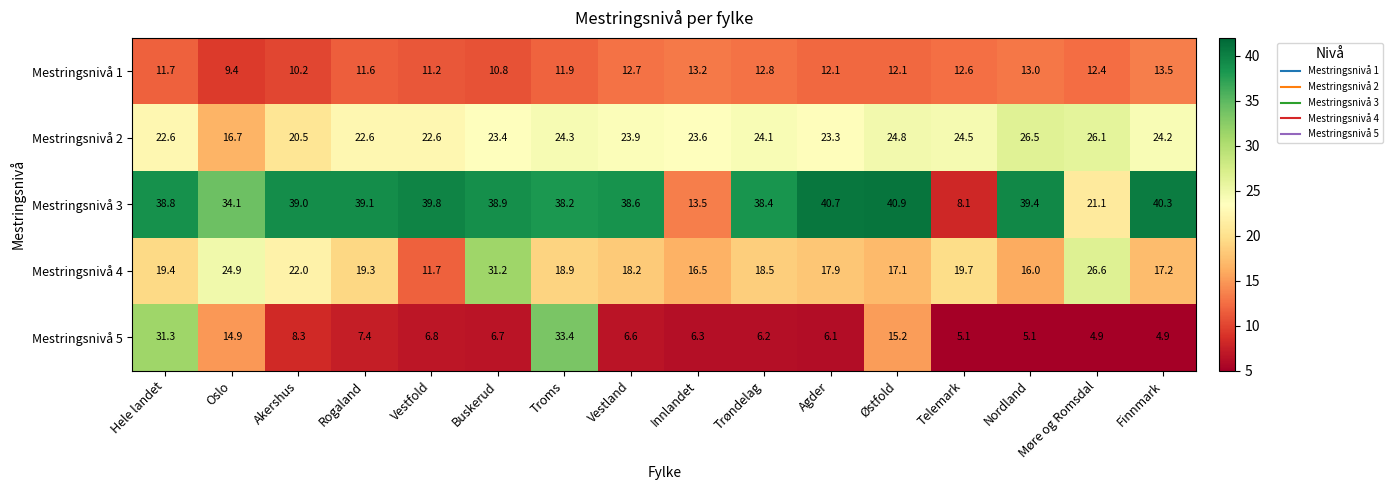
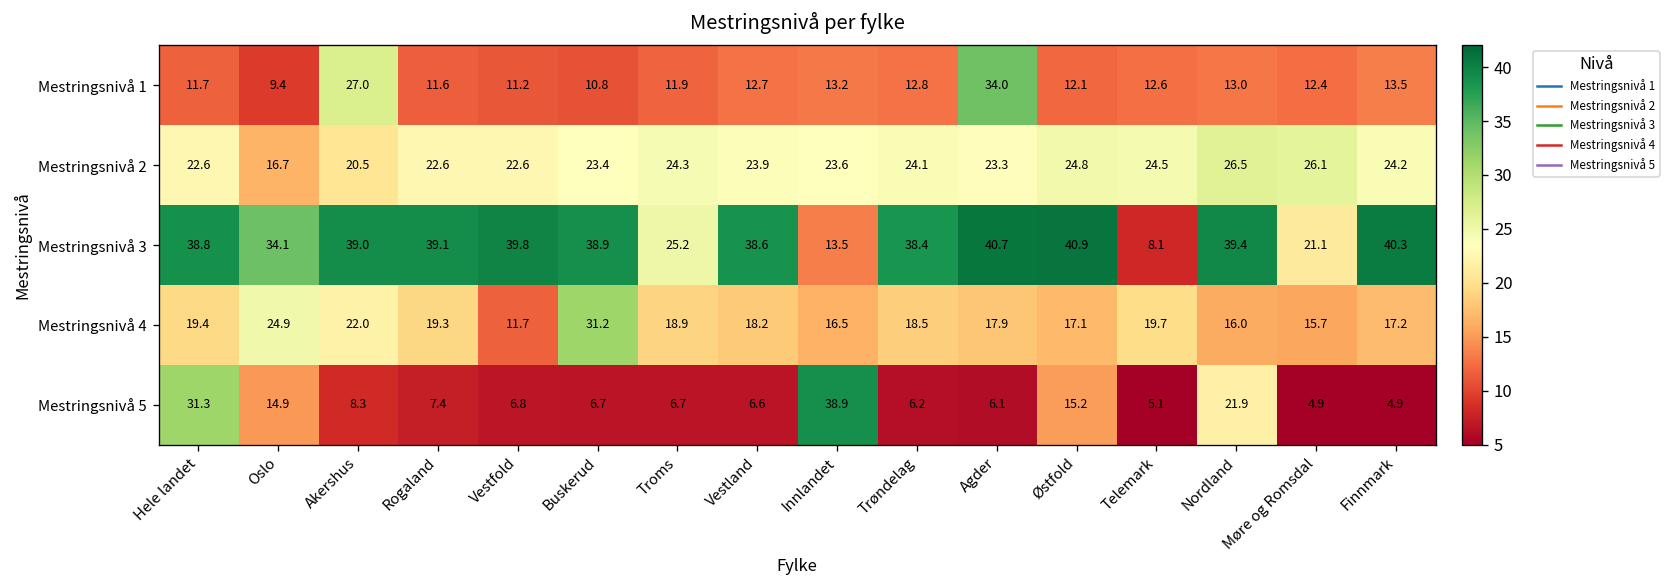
Mestringsnivå 1, Akershus: 10.2 -> 27.0
Mestringsnivå 1, Agder: 12.1 -> 34.0
Mestringsnivå 3, Troms: 38.2 -> 25.2
Mestringsnivå 4, Møre og Romsdal: 26.6 -> 15.7
Mestringsnivå 5, Troms: 33.4 -> 6.7
Mestringsnivå 5, Innlandet: 6.3 -> 38.9
Mestringsnivå 5, Nordland: 5.1 -> 21.9
